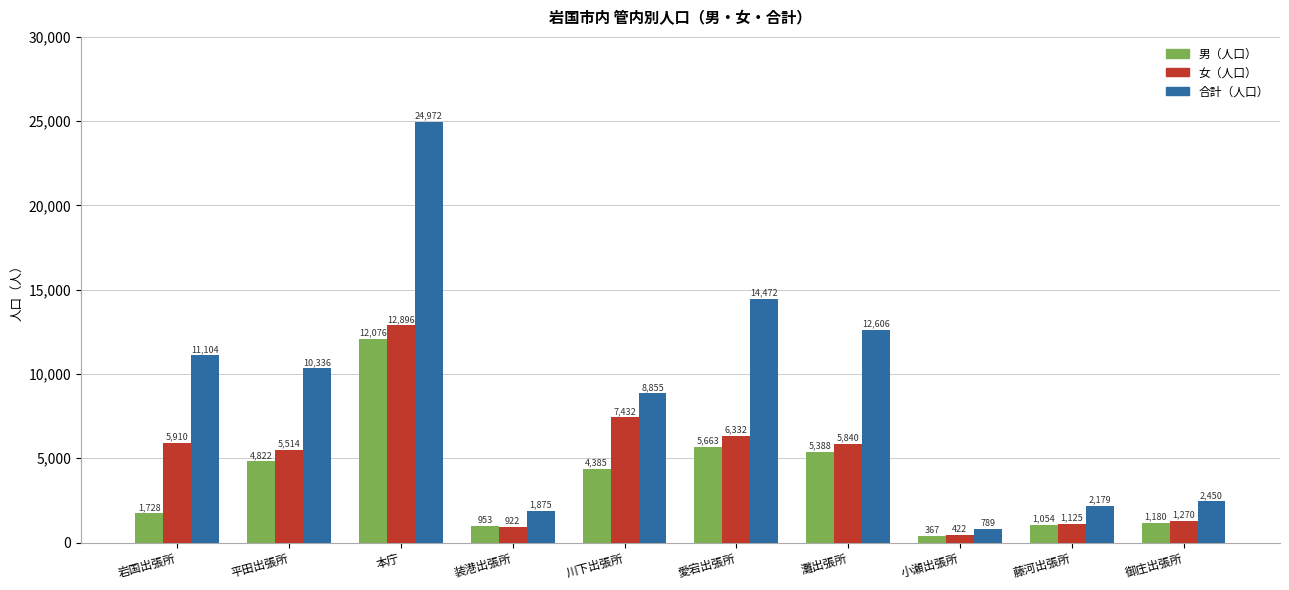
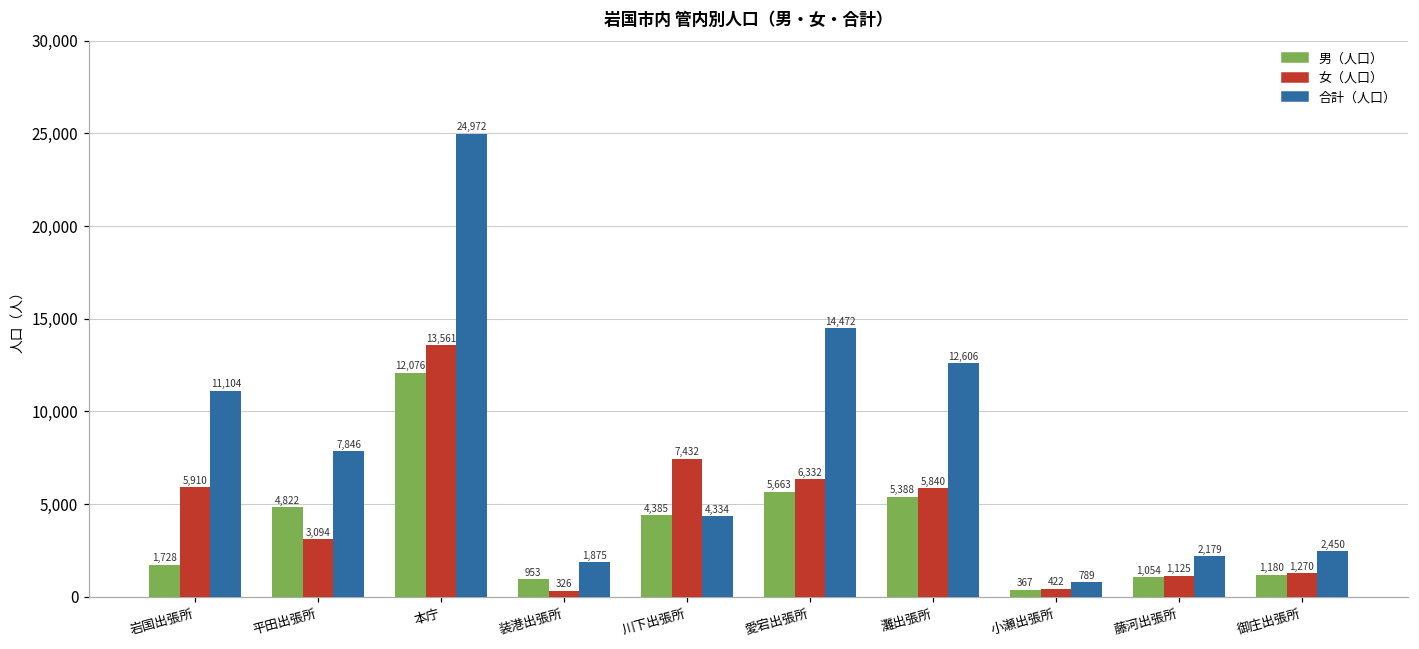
女（人口）, 平田出張所: 5,514 -> 3,094
合計（人口）, 平田出張所: 10,336 -> 7,846
女（人口）, 本庁: 12,896 -> 13,561
女（人口）, 装港出張所: 922 -> 326
合計（人口）, 川下出張所: 8,855 -> 4,334
